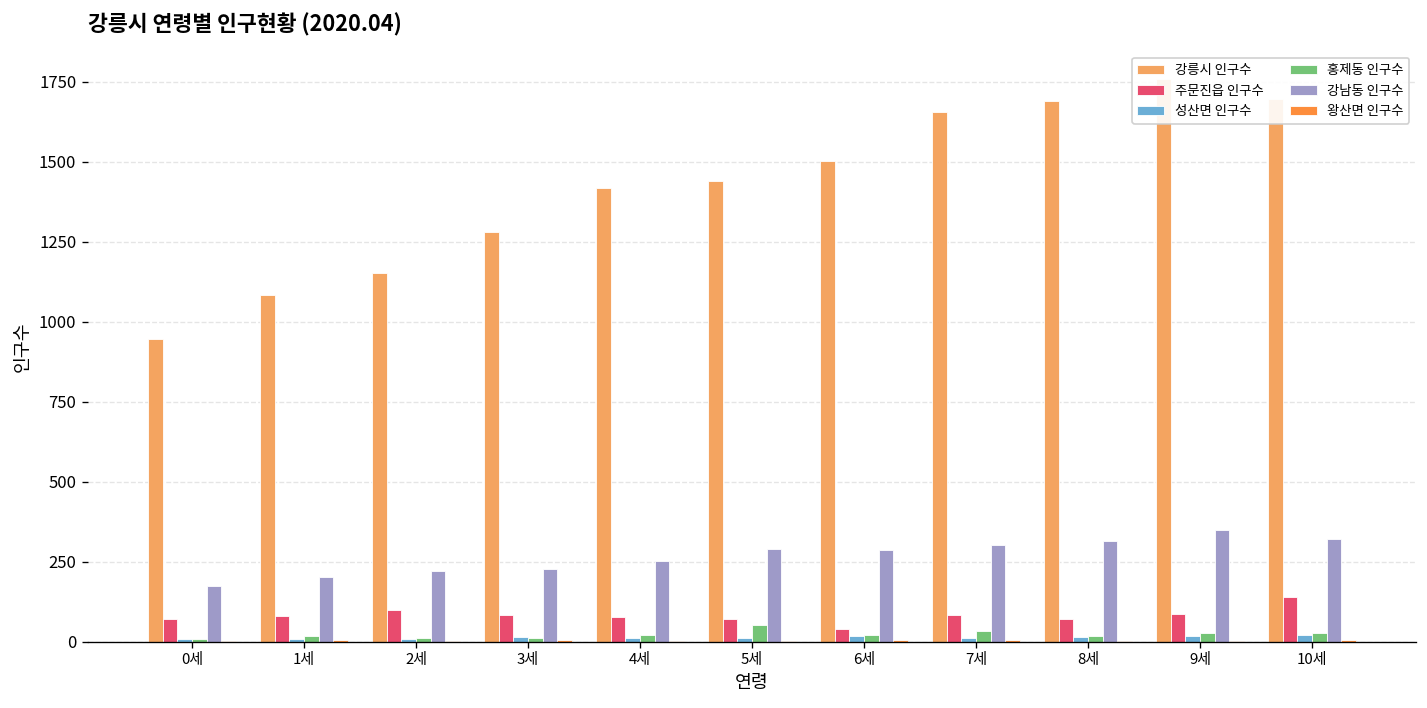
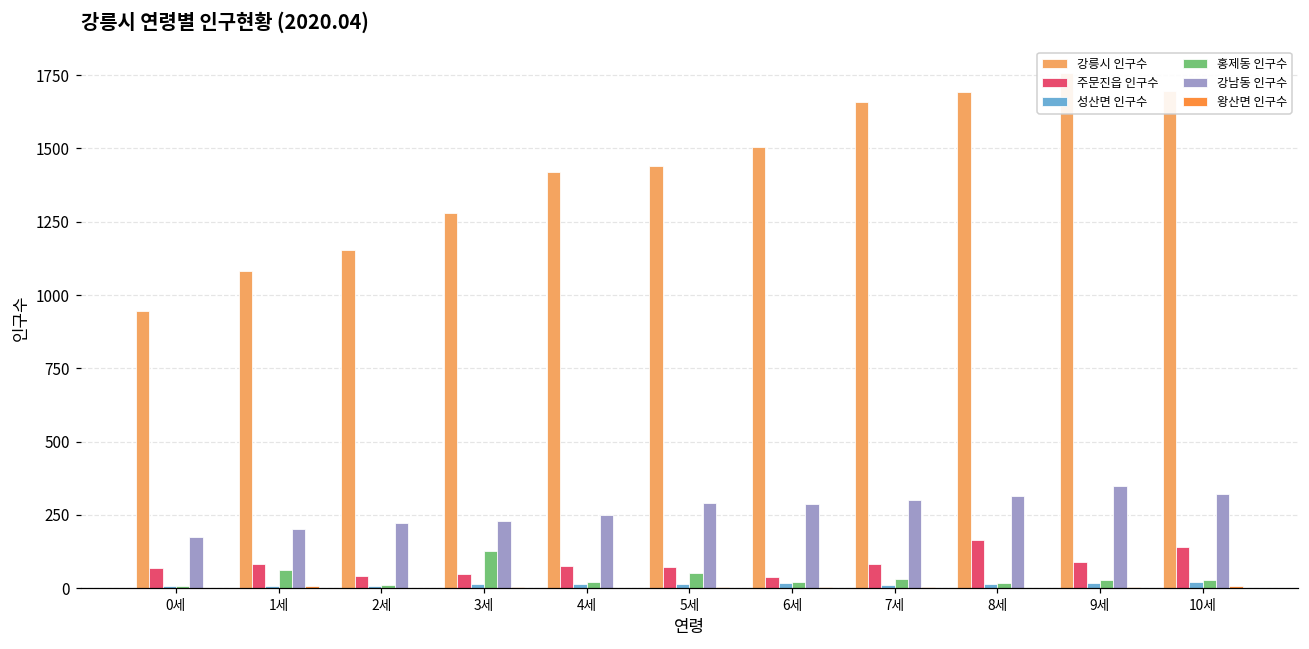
홍제동 인구수, 1세: 20 -> 60
주문진읍 인구수, 2세: 100 -> 40
주문진읍 인구수, 3세: 80 -> 50
홍제동 인구수, 3세: 10 -> 130
주문진읍 인구수, 8세: 70 -> 170
